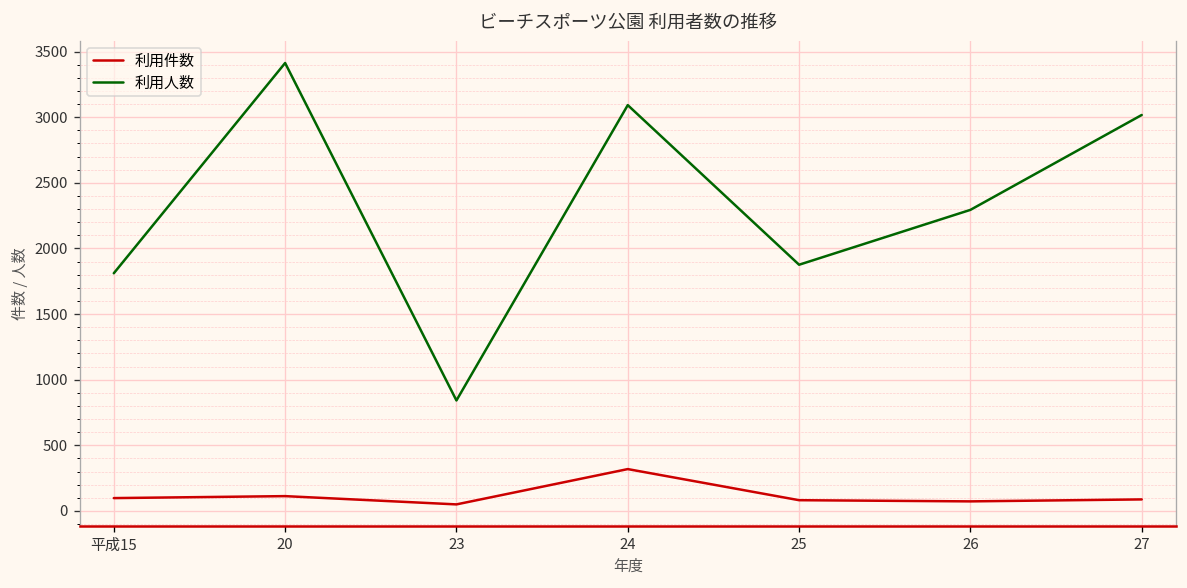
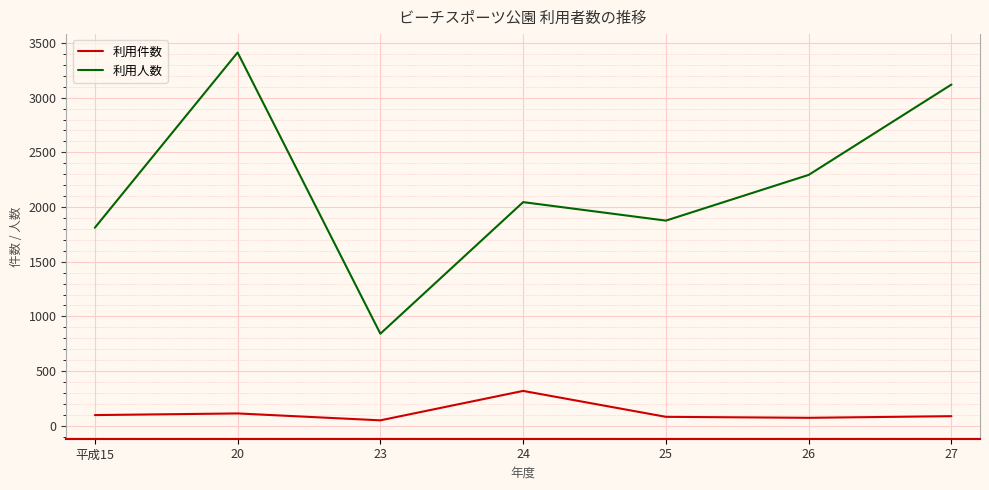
利用人数, 24: 3090 -> 2050
利用人数, 27: 3020 -> 3120
